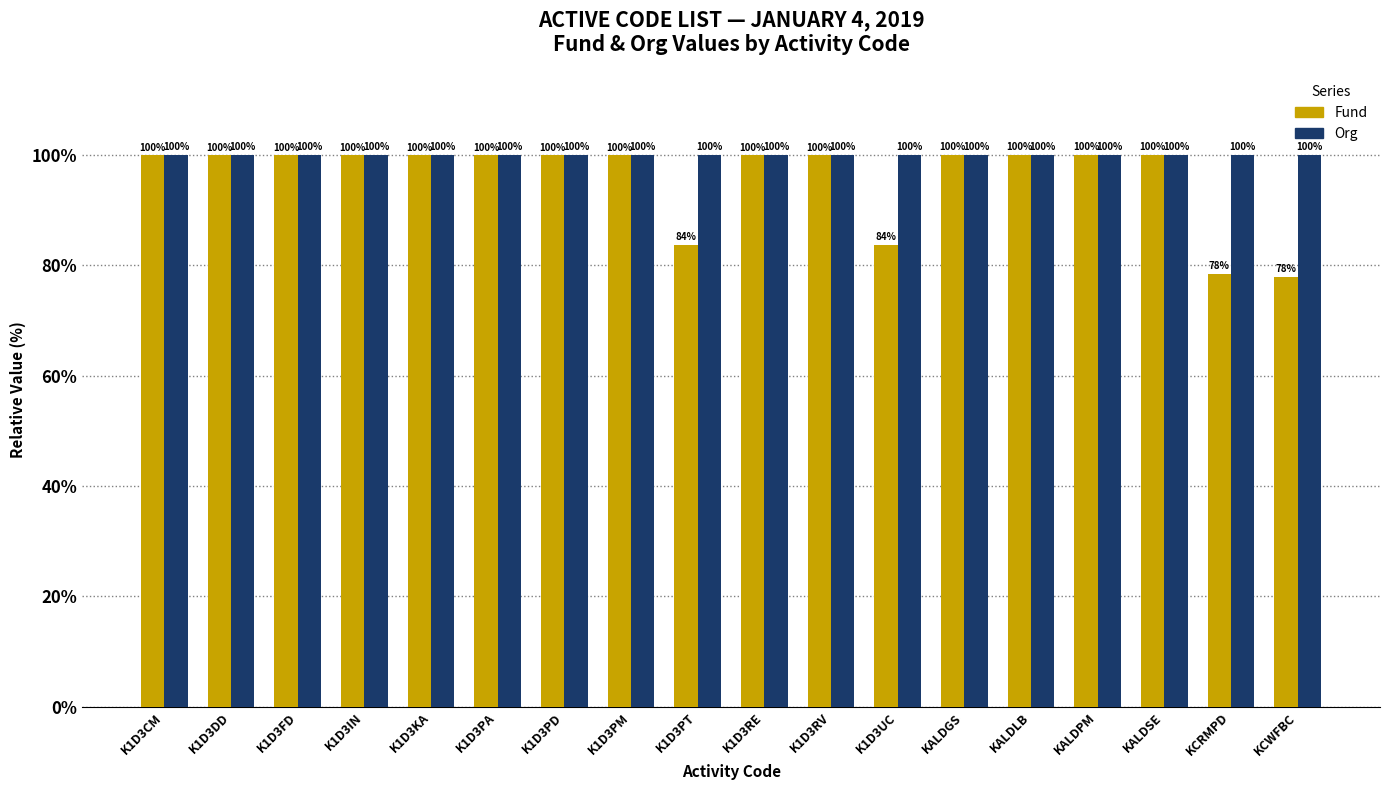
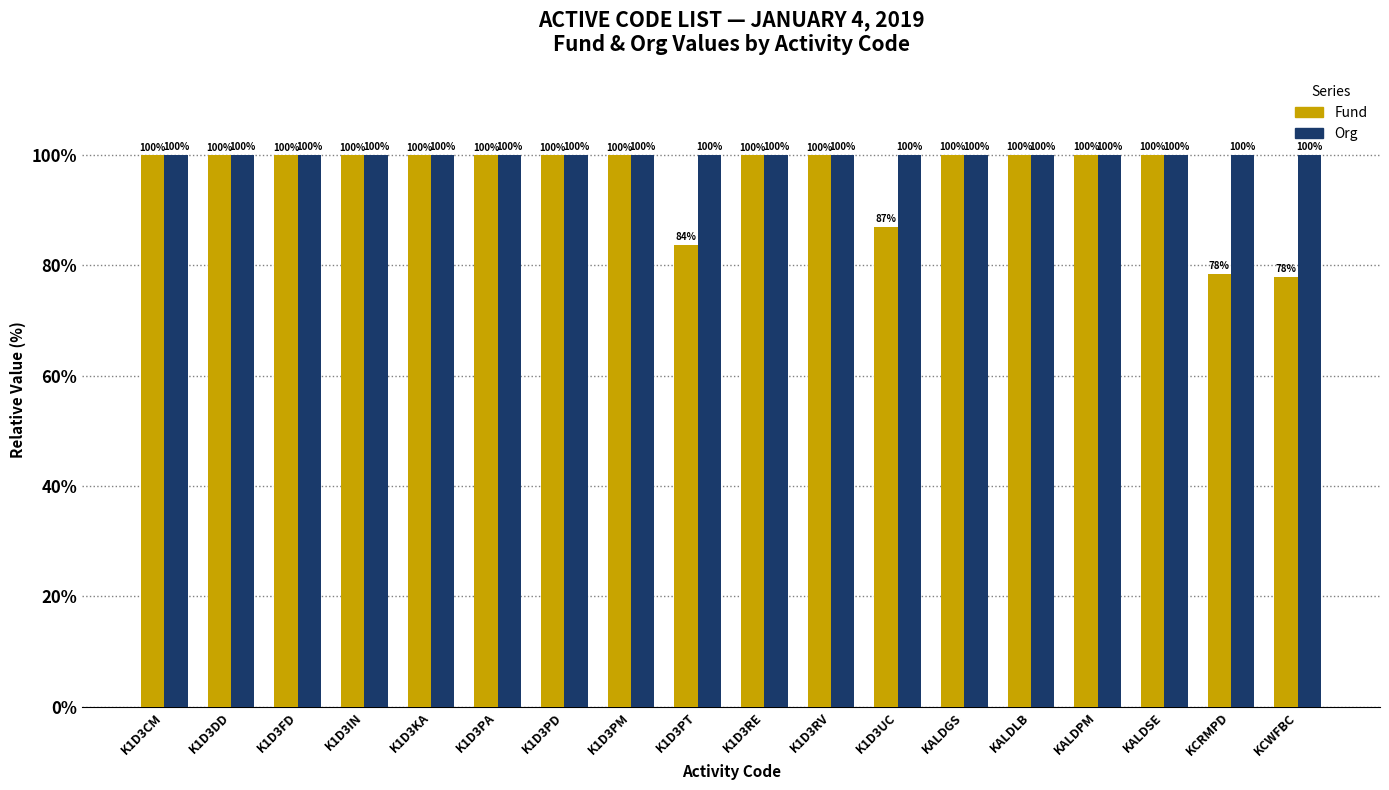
Fund, K1D3UC: 84% -> 87%
